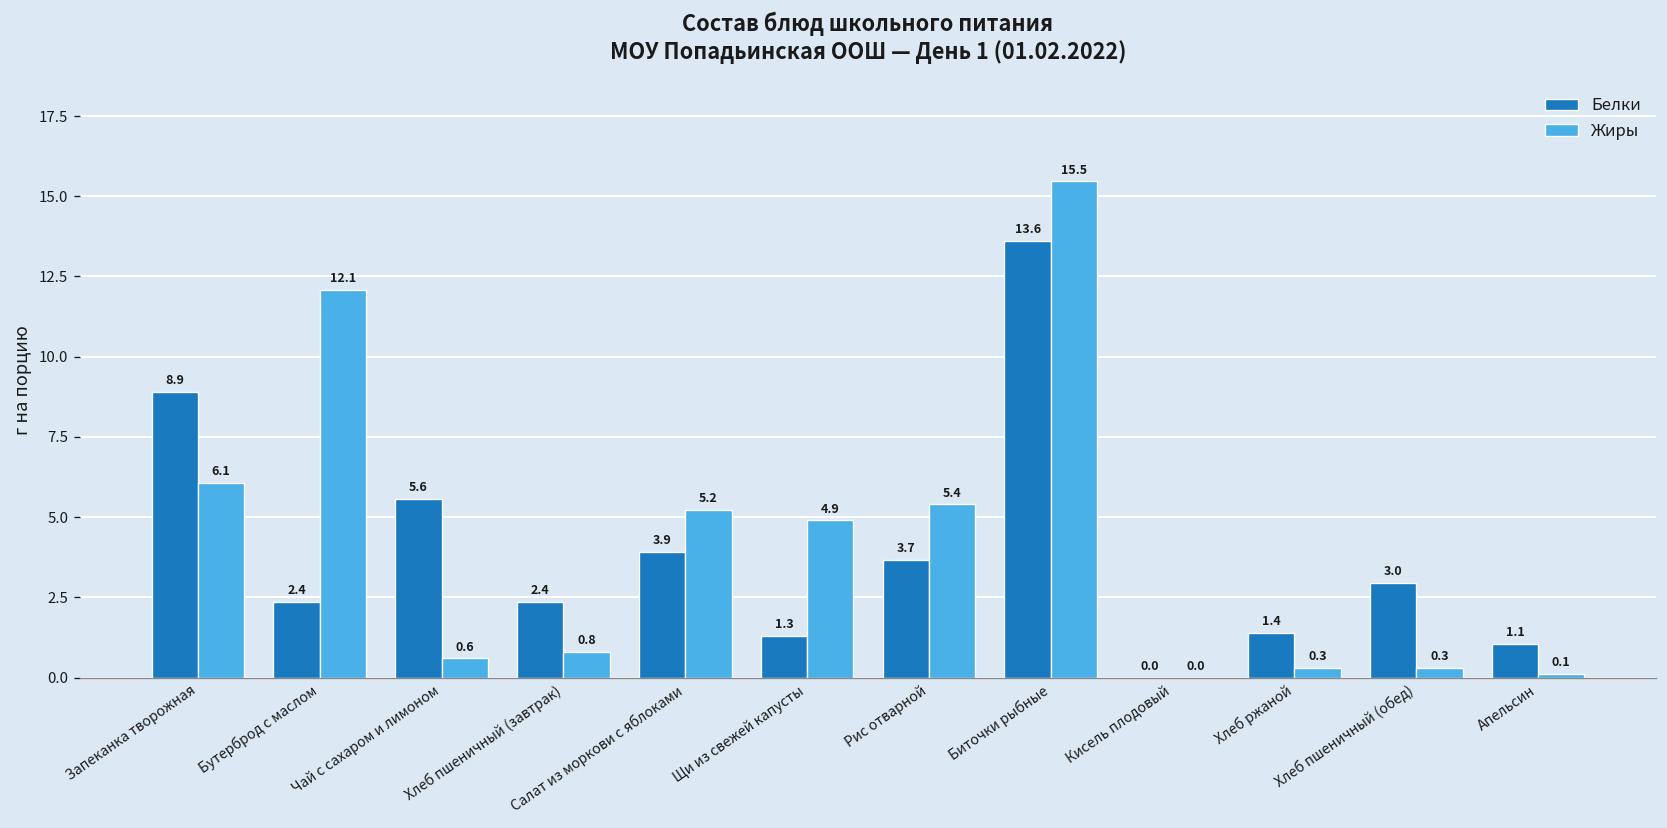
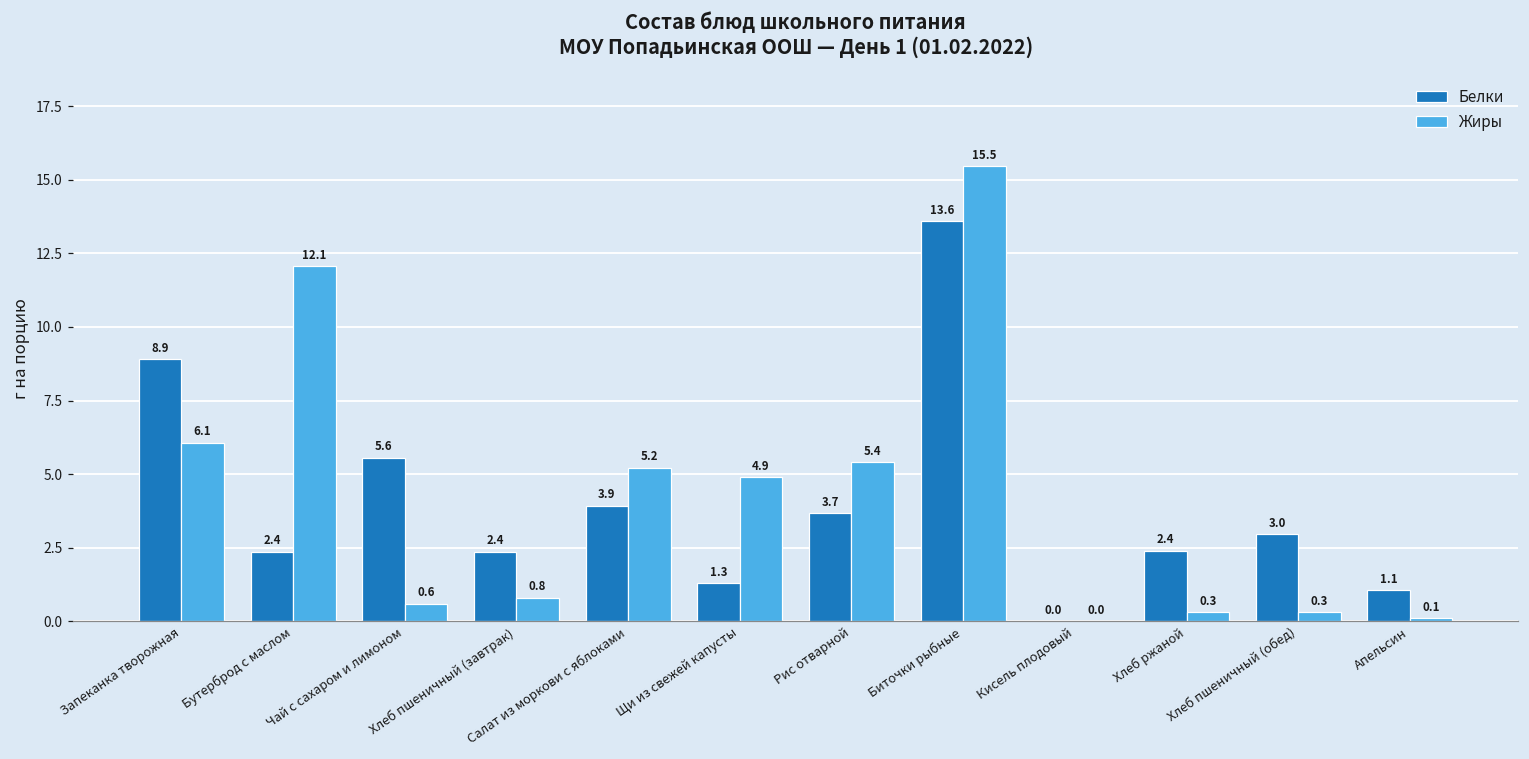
Белки, Хлеб ржаной: 1.4 -> 2.4
